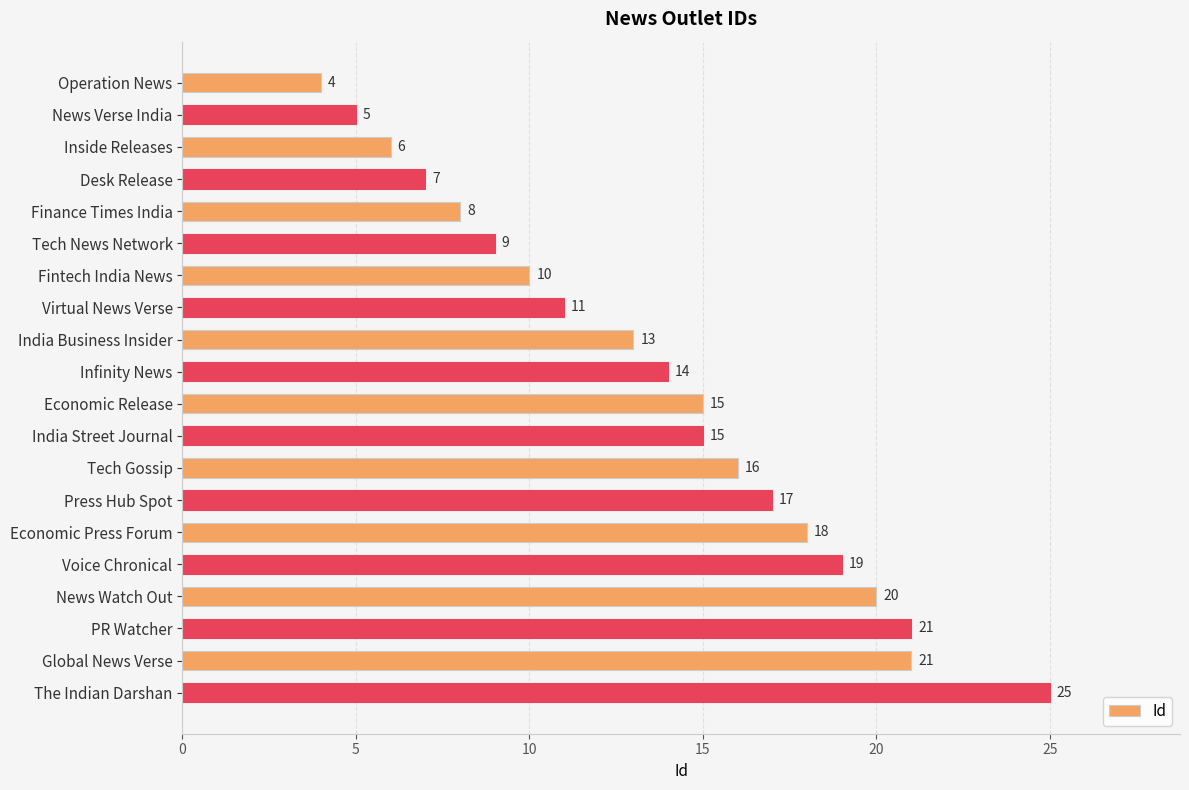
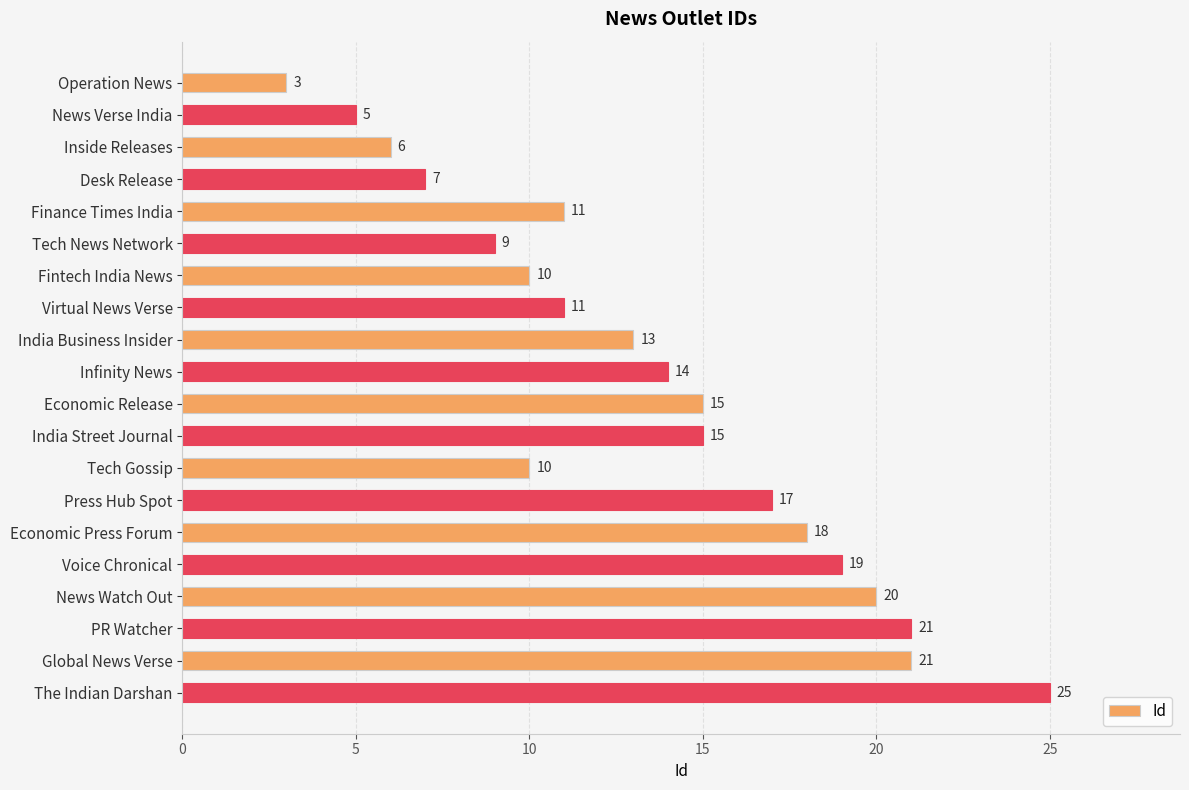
Operation News: 4 -> 3
Finance Times India: 8 -> 11
Tech Gossip: 16 -> 10
